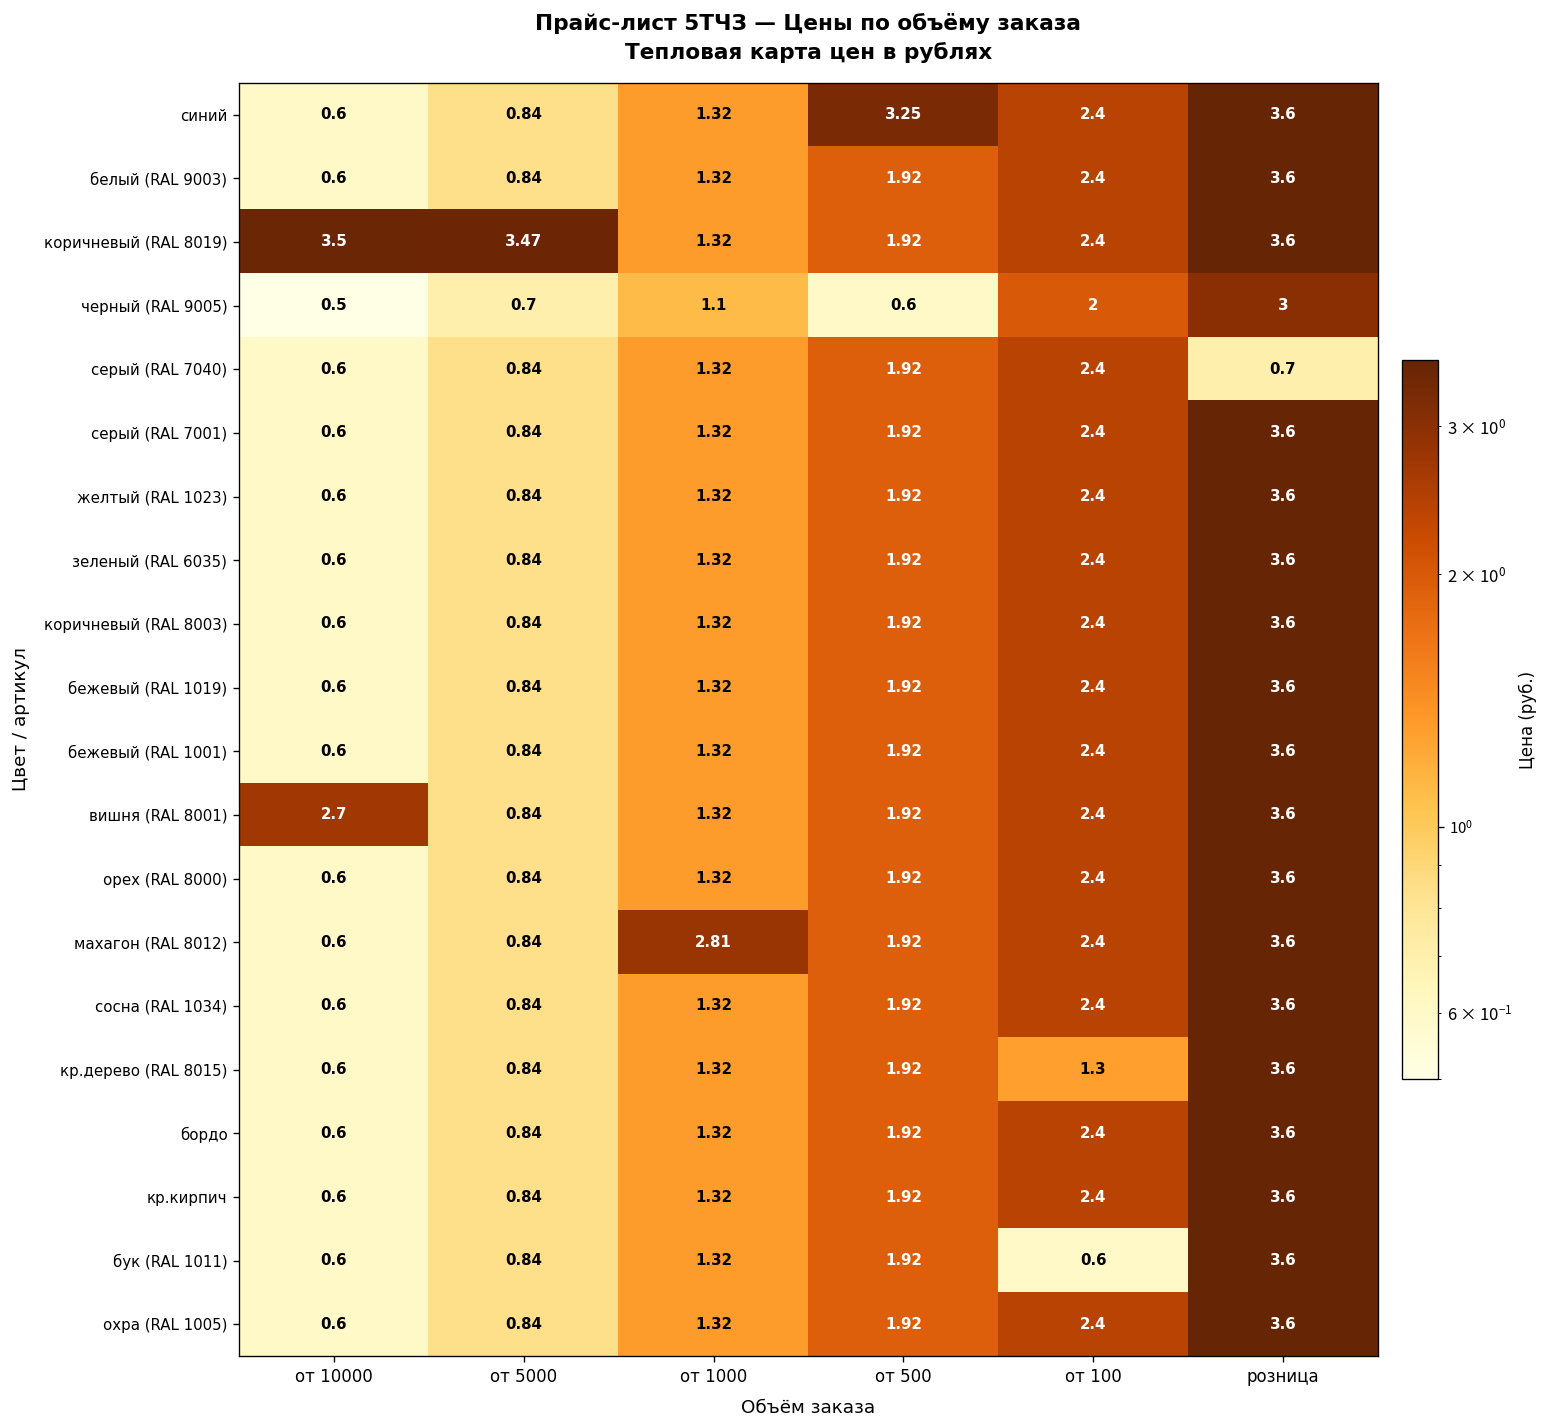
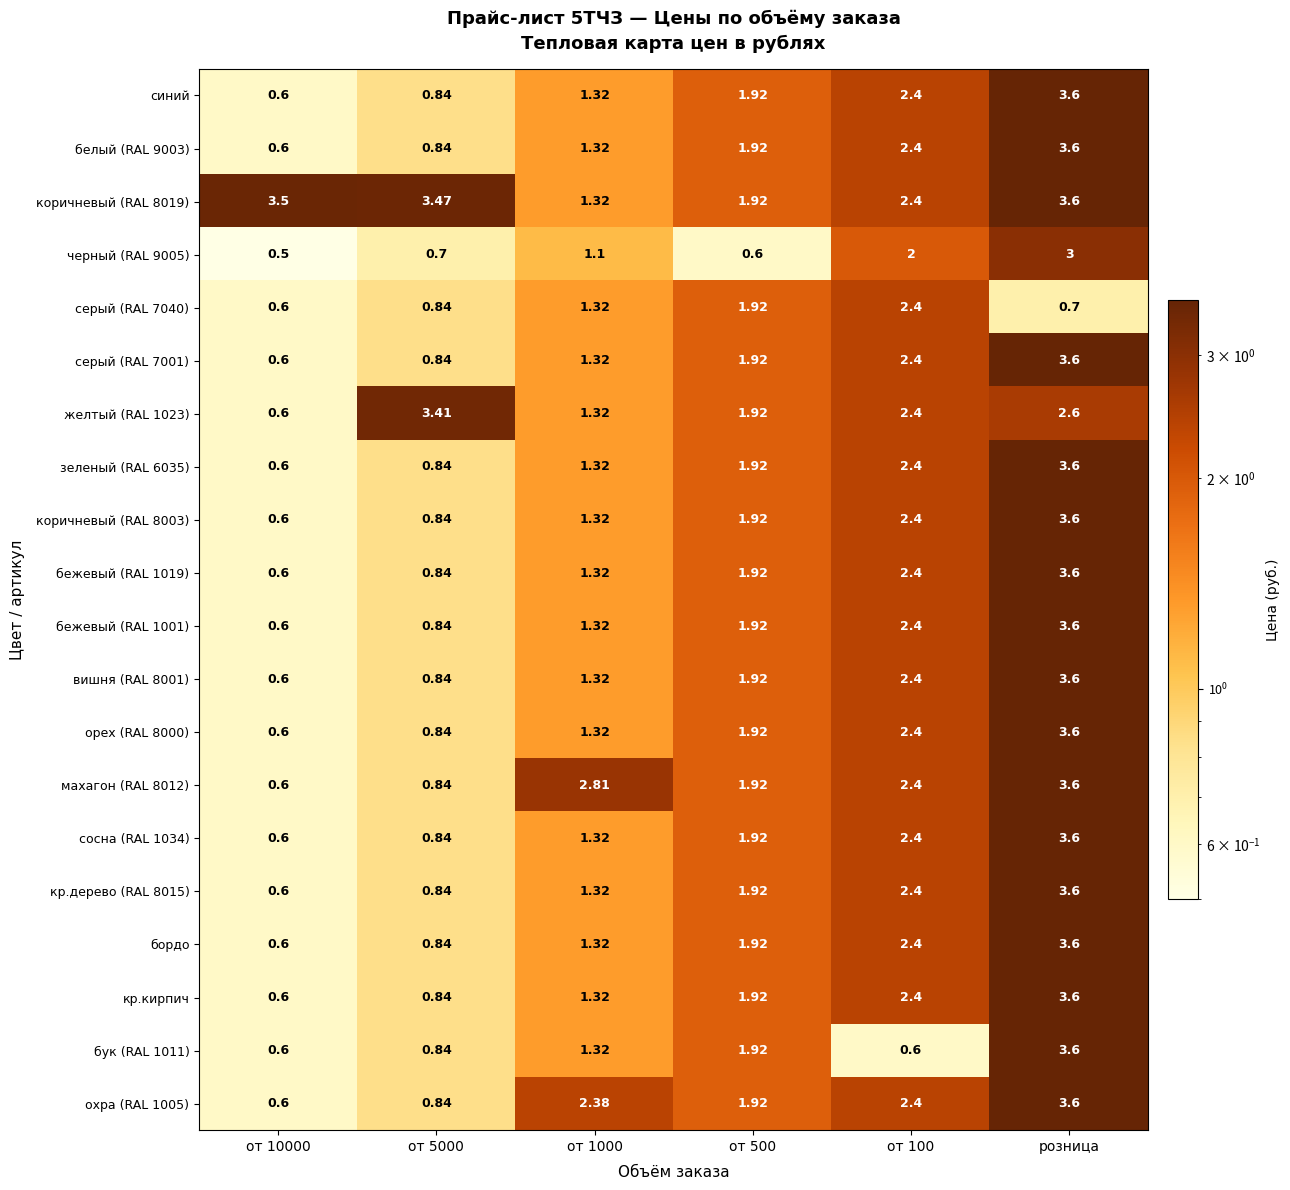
синий, от 500: 3.25 -> 1.92
желтый (RAL 1023), от 5000: 0.84 -> 3.41
желтый (RAL 1023), розница: 3.6 -> 2.6
вишня (RAL 8001), от 10000: 2.7 -> 0.6
кр.дерево (RAL 8015), от 100: 1.3 -> 2.4
охра (RAL 1005), от 1000: 1.32 -> 2.38
